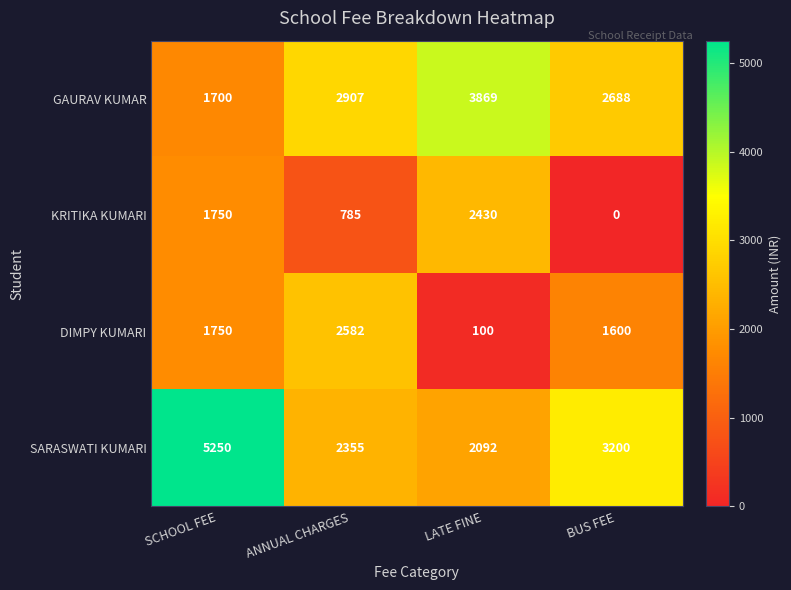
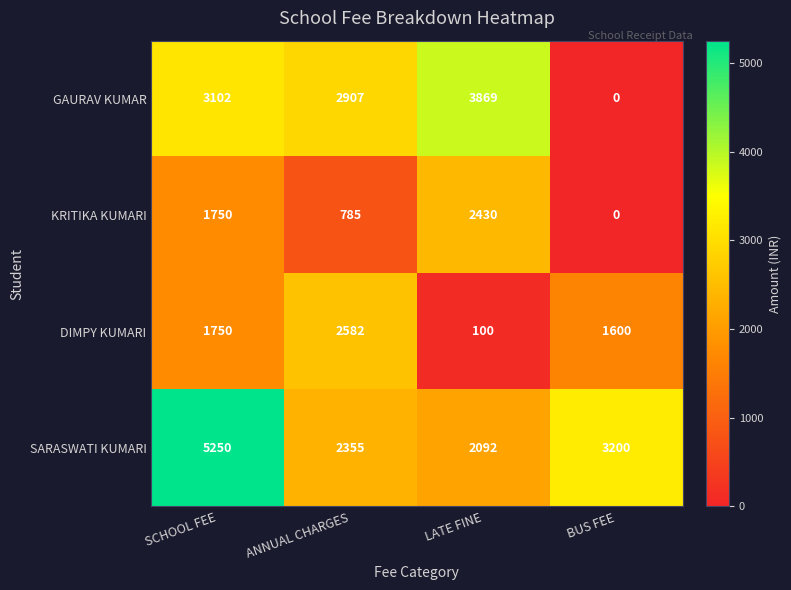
GAURAV KUMAR, SCHOOL FEE: 1700 -> 3102
GAURAV KUMAR, BUS FEE: 2688 -> 0
